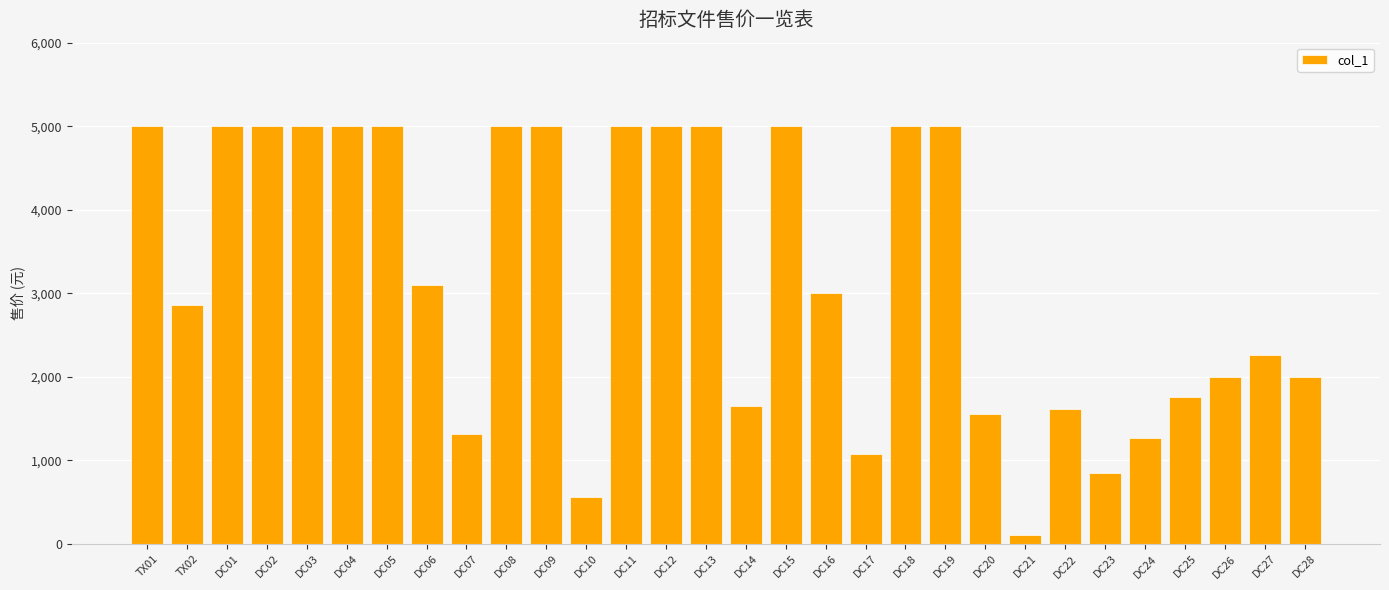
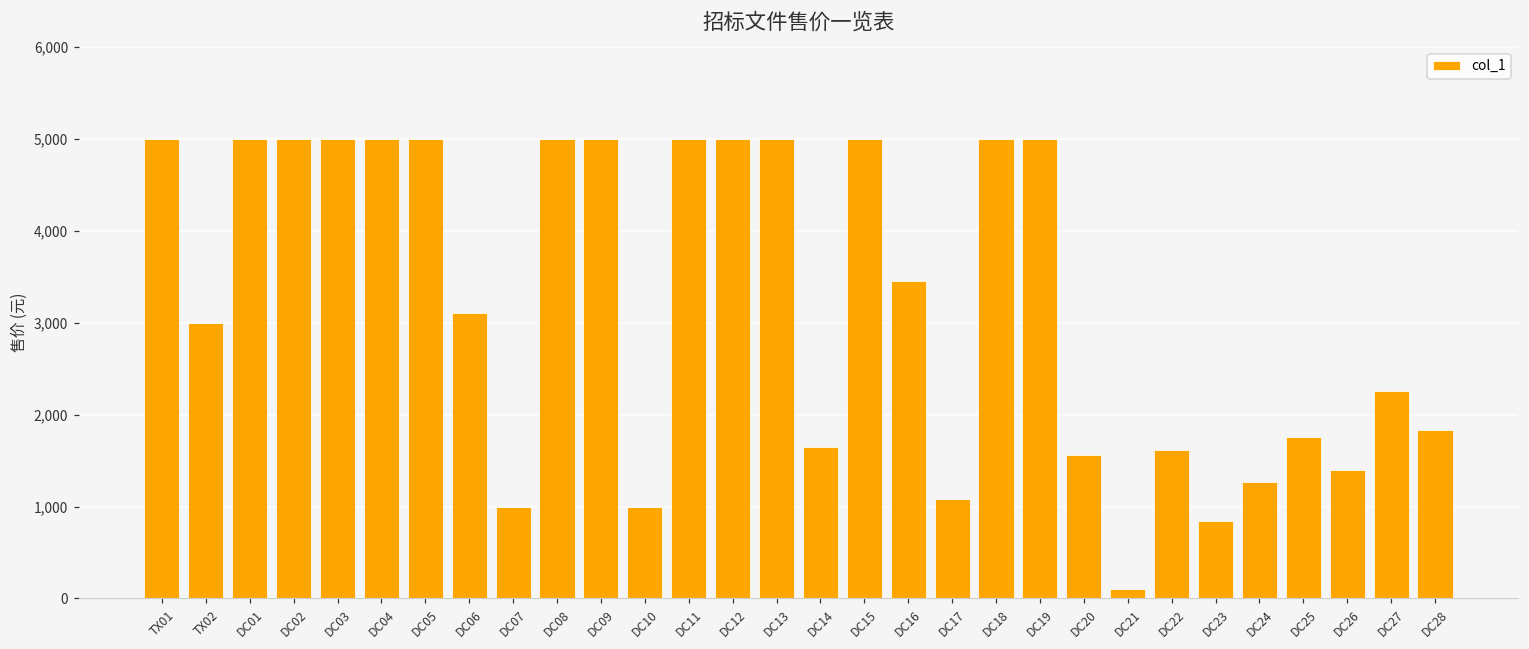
TX02: 2,900 -> 3,000
DC07: 1,300 -> 1,000
DC10: 600 -> 1,000
DC16: 3,000 -> 3,400
DC26: 2,000 -> 1,400
DC28: 2,000 -> 1,800
